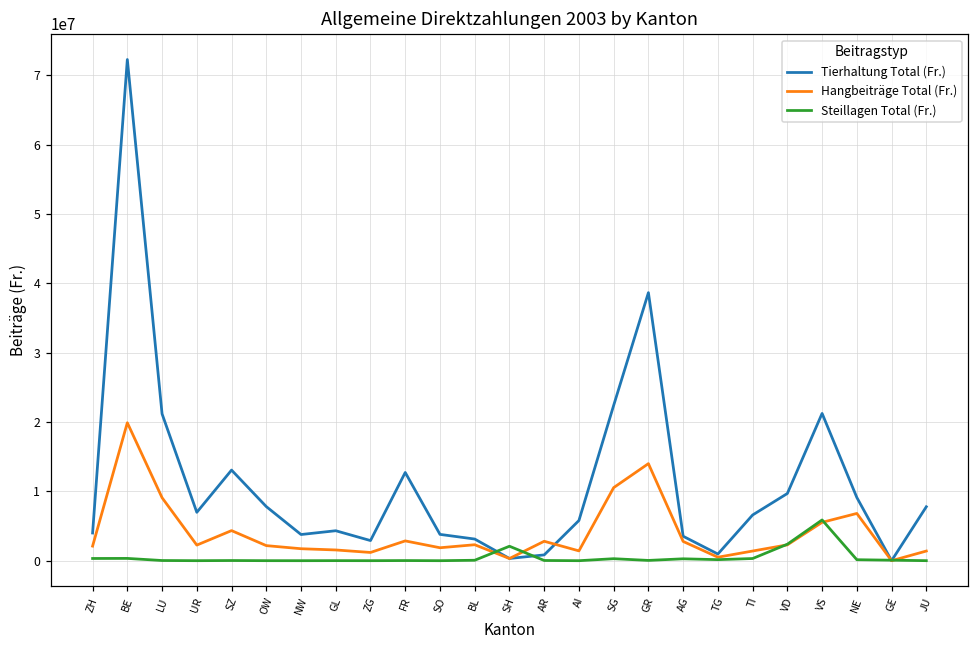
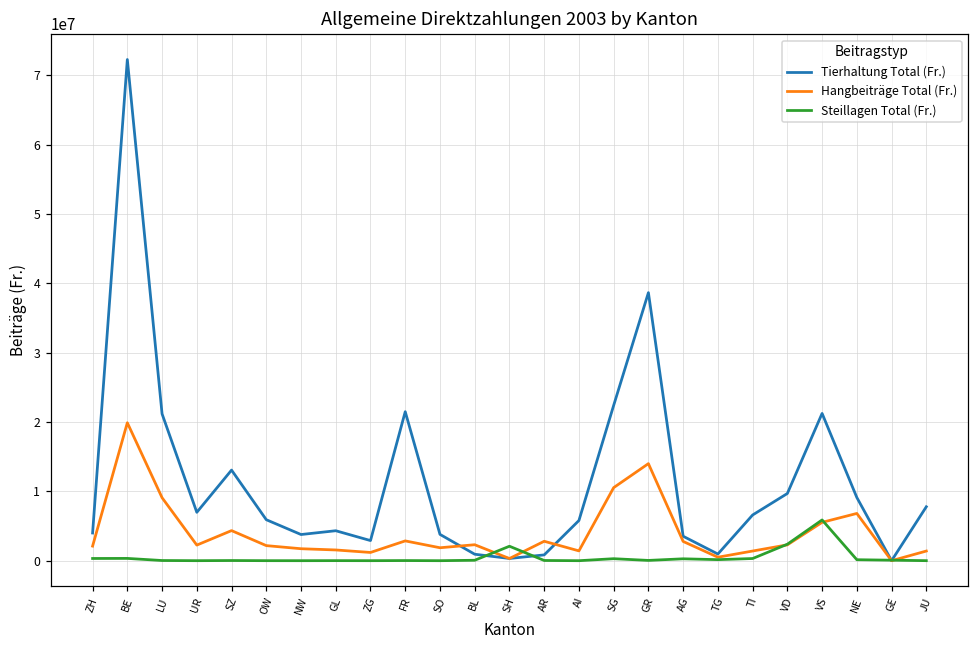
Tierhaltung Total (Fr.), OW: 8000000 -> 6000000
Tierhaltung Total (Fr.), FR: 13000000 -> 21000000
Tierhaltung Total (Fr.), BL: 3000000 -> 1000000
